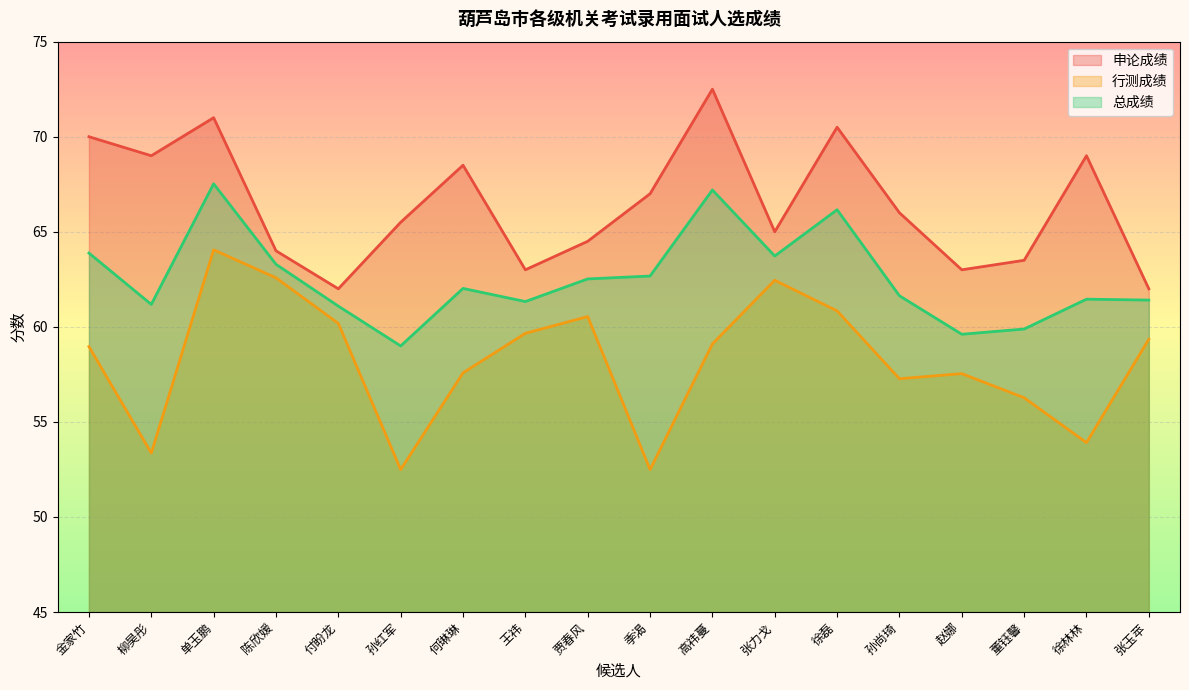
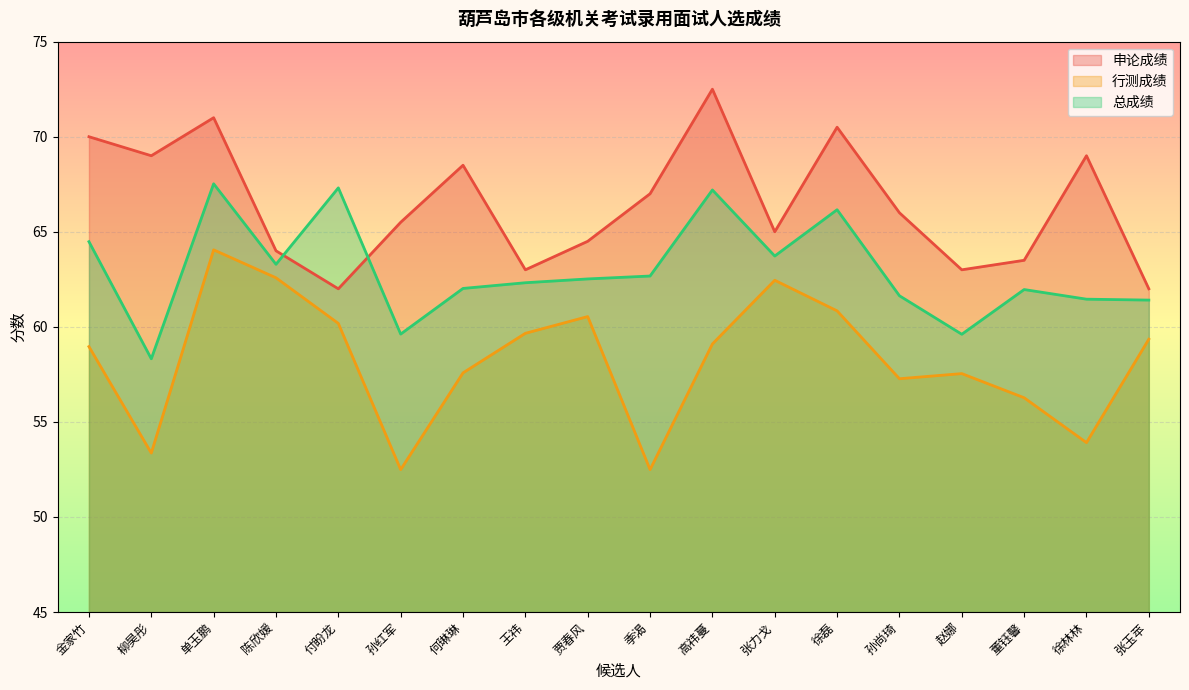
总成绩, 金家竹: 63.9 -> 64.5
总成绩, 柳昊彤: 61.2 -> 58.3
总成绩, 付盼龙: 61.1 -> 67.3
总成绩, 孙红军: 59.0 -> 59.6
总成绩, 王祎: 61.3 -> 62.3
总成绩, 董钰馨: 59.9 -> 62.0
